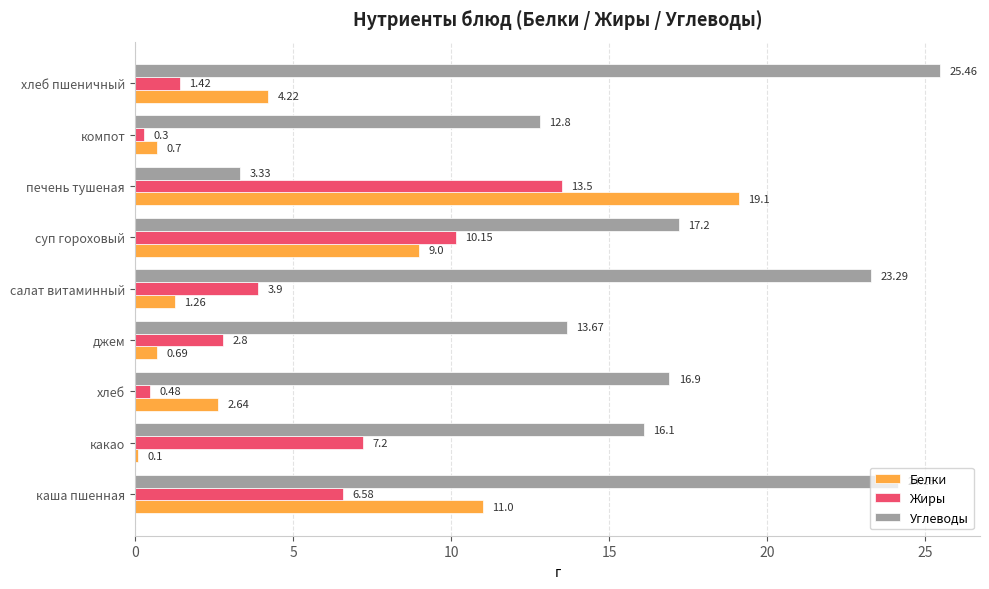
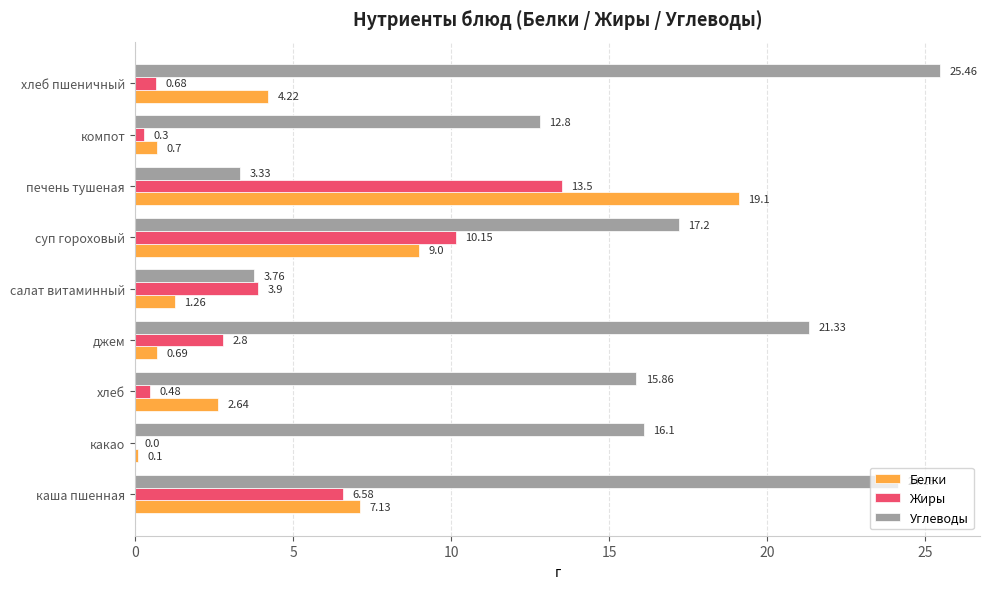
Жиры, хлеб пшеничный: 1.42 -> 0.68
Углеводы, салат витаминный: 23.29 -> 3.76
Углеводы, джем: 13.67 -> 21.33
Углеводы, хлеб: 16.9 -> 15.86
Жиры, какао: 7.2 -> 0.0
Белки, каша пшенная: 11.0 -> 7.13
